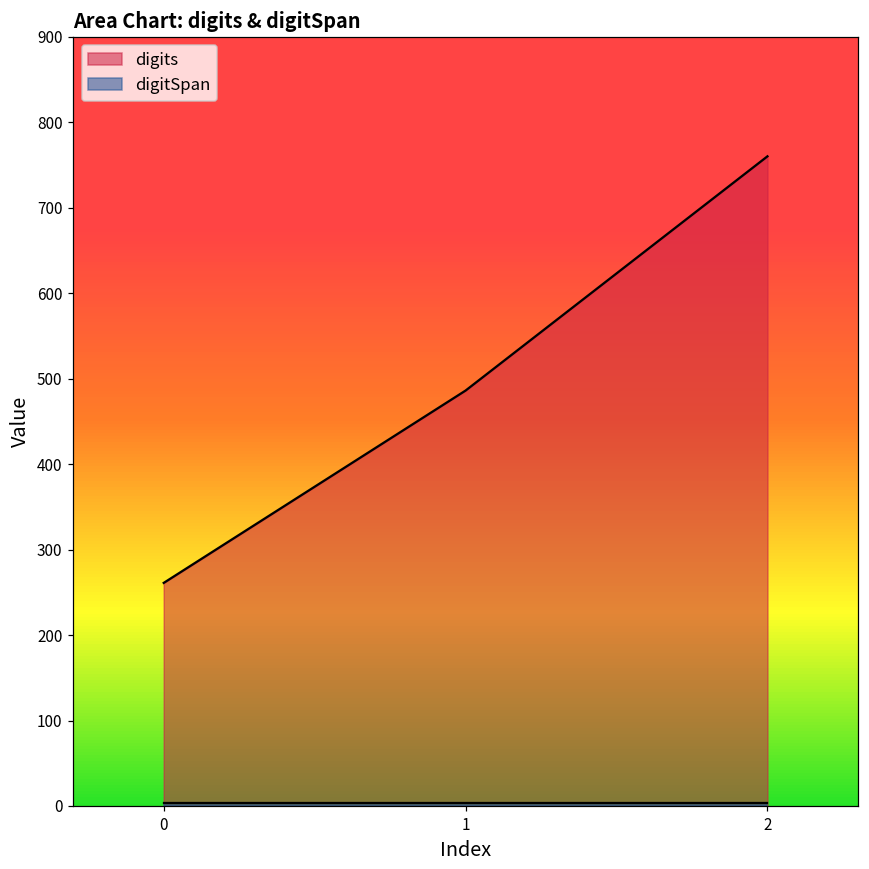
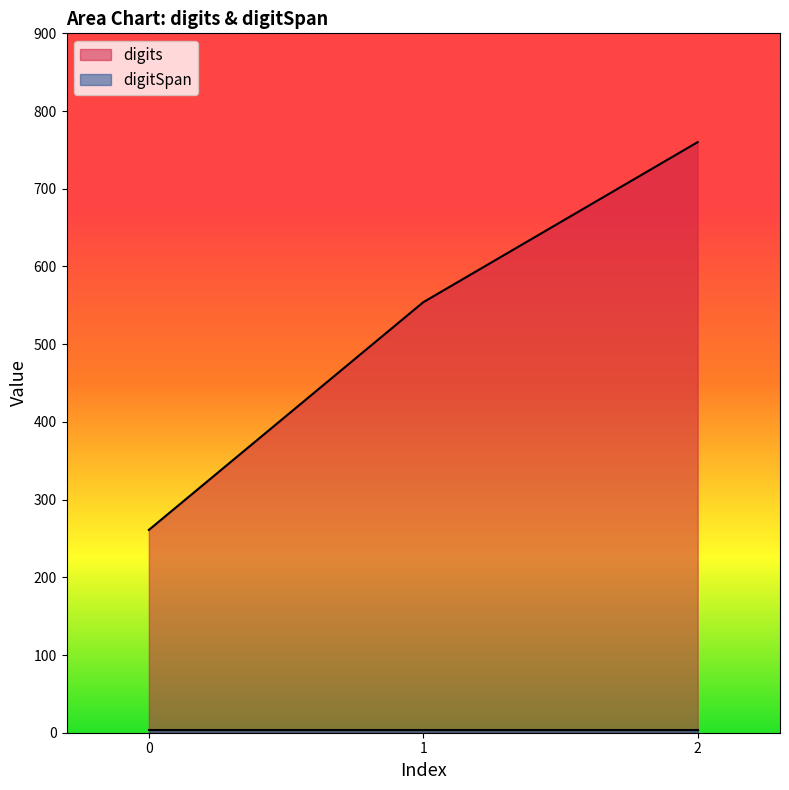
digits, 1: 490 -> 550
